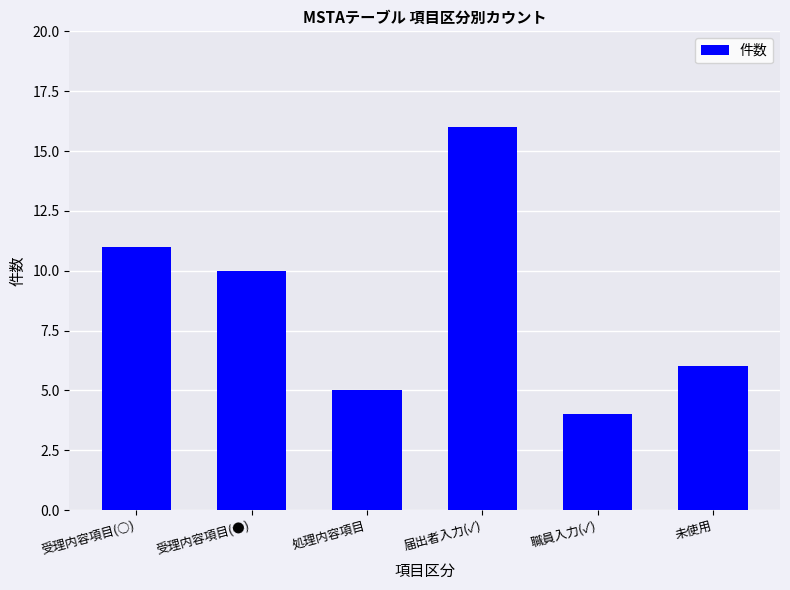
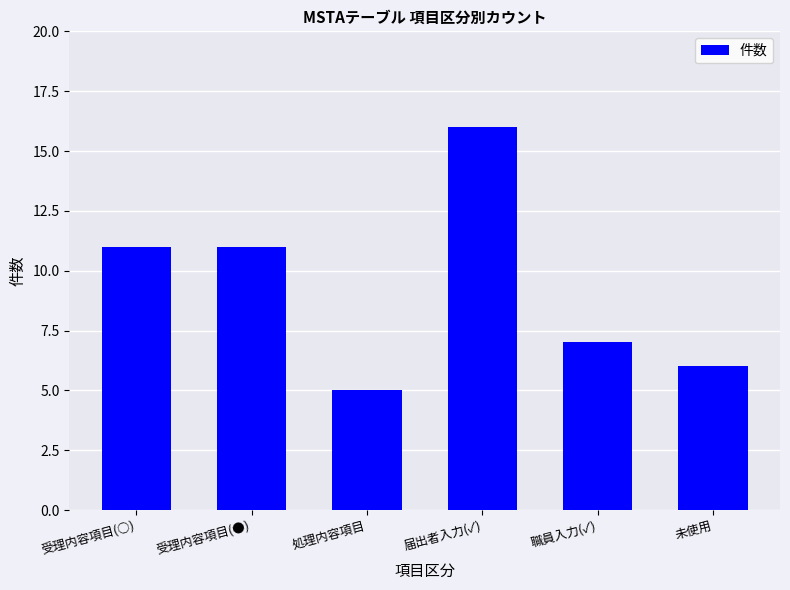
受理内容項目(●): 10 -> 11
職員入力(✓): 4 -> 7
